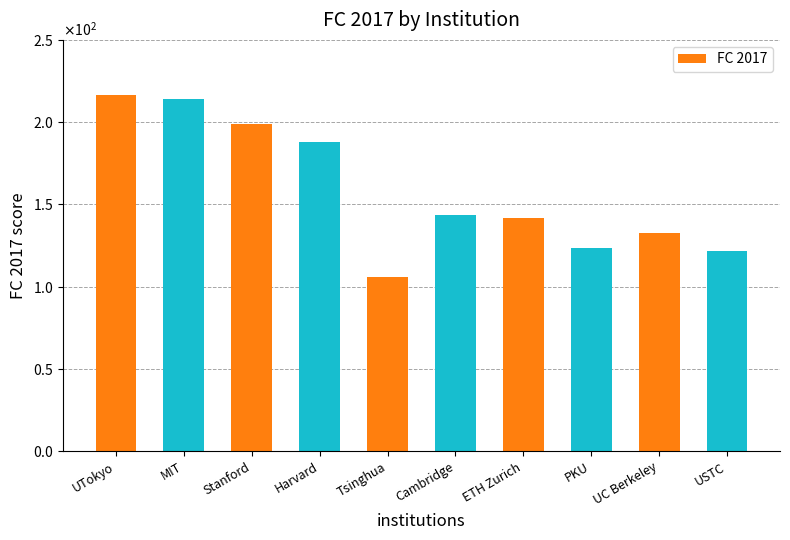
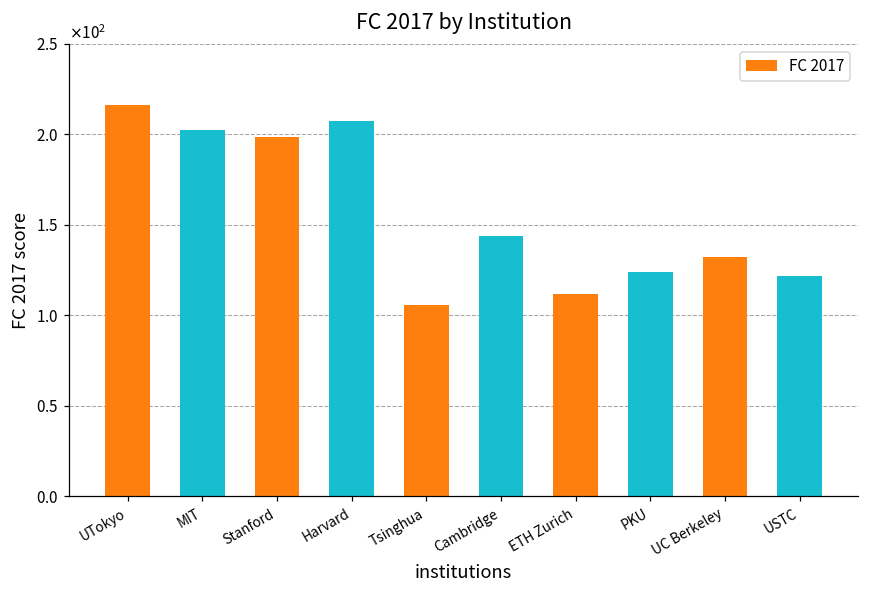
MIT: 214 -> 202
Harvard: 188 -> 208
ETH Zurich: 142 -> 112
